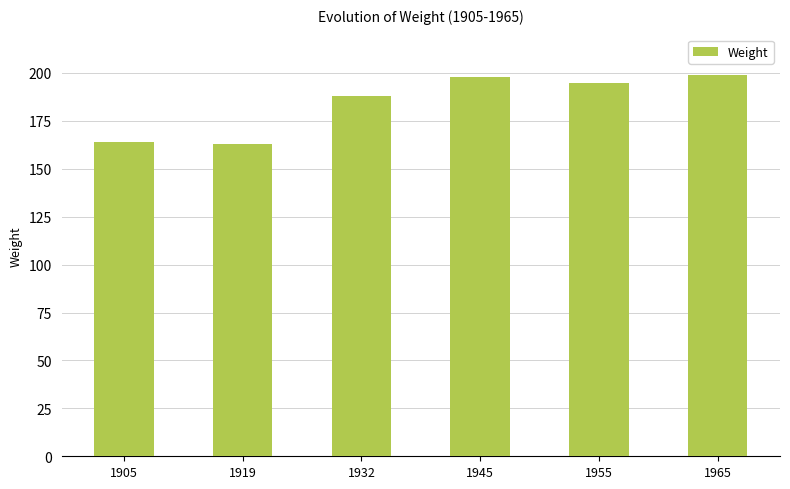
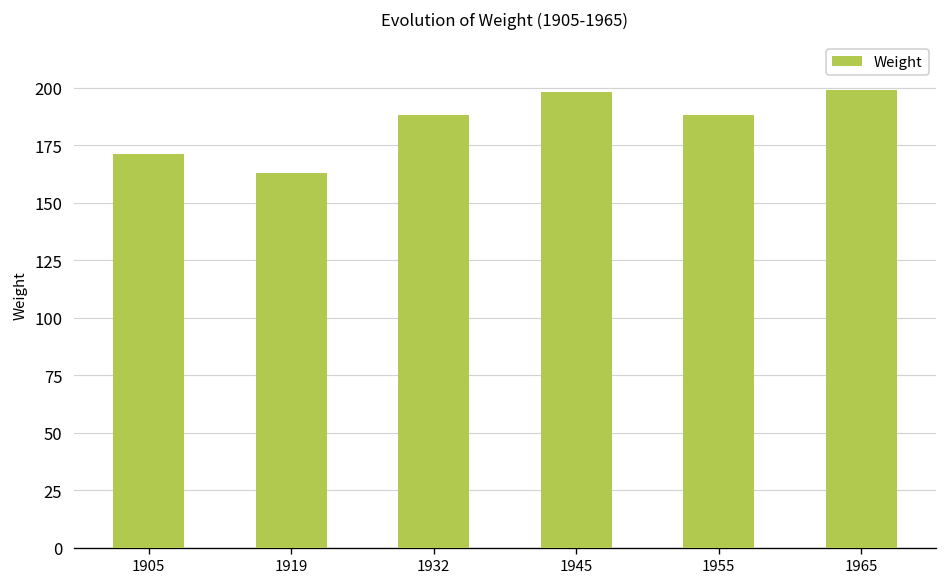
1905: 164 -> 171
1955: 195 -> 188
